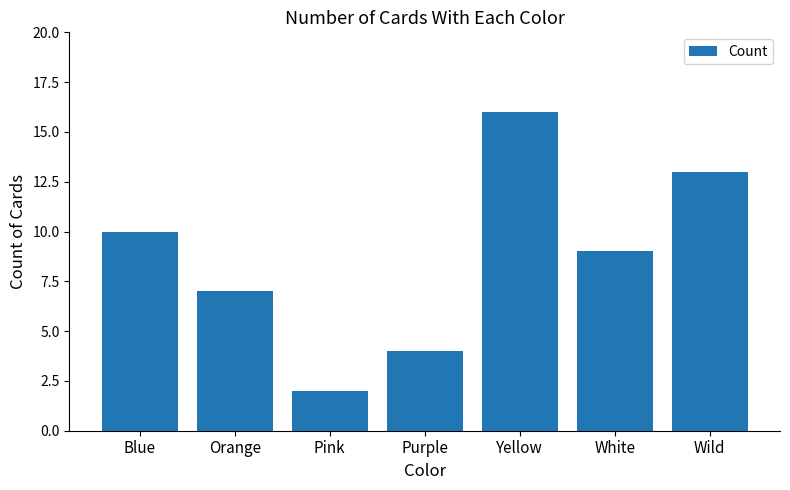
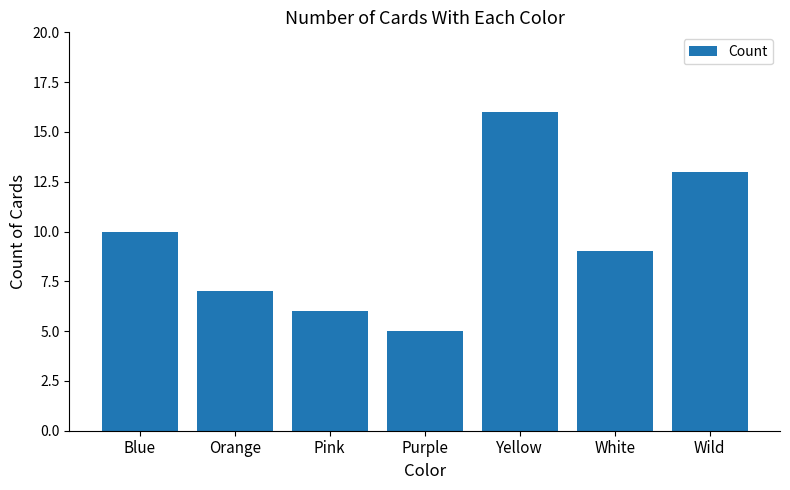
Pink: 2 -> 6
Purple: 4 -> 5
